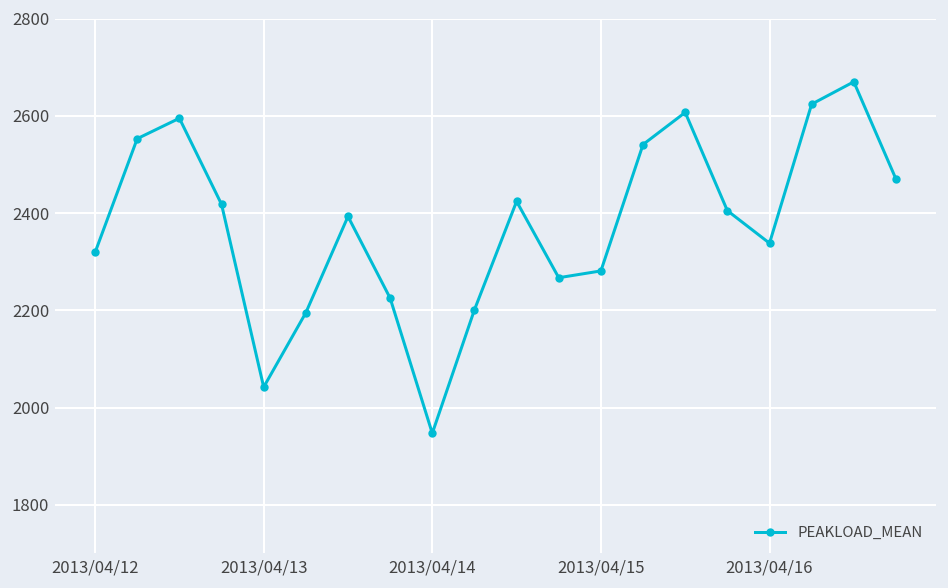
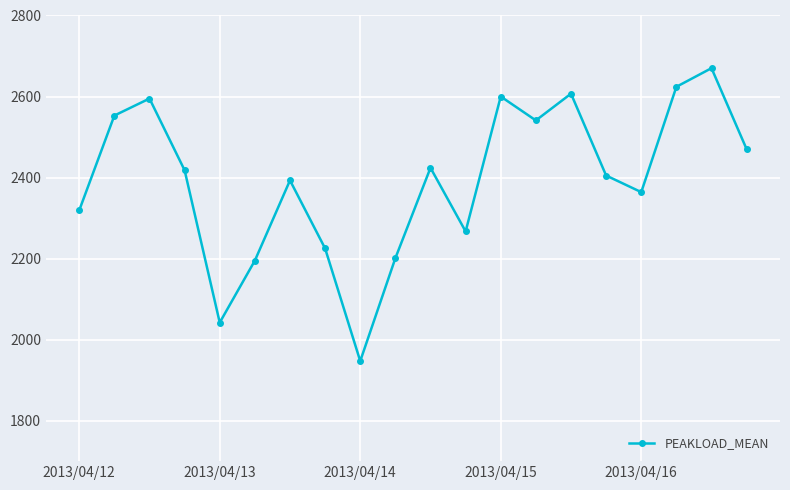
2013/04/15: 2280 -> 2600
2013/04/16: 2340 -> 2360
